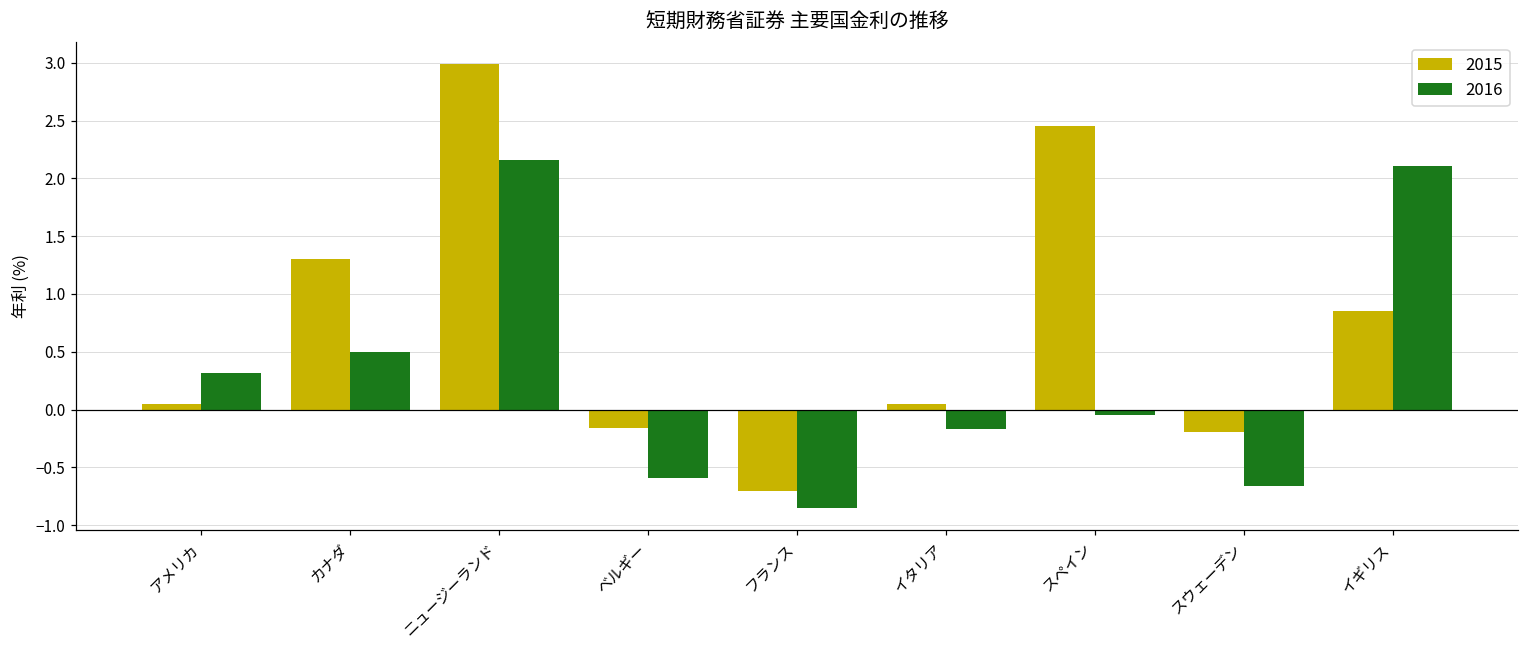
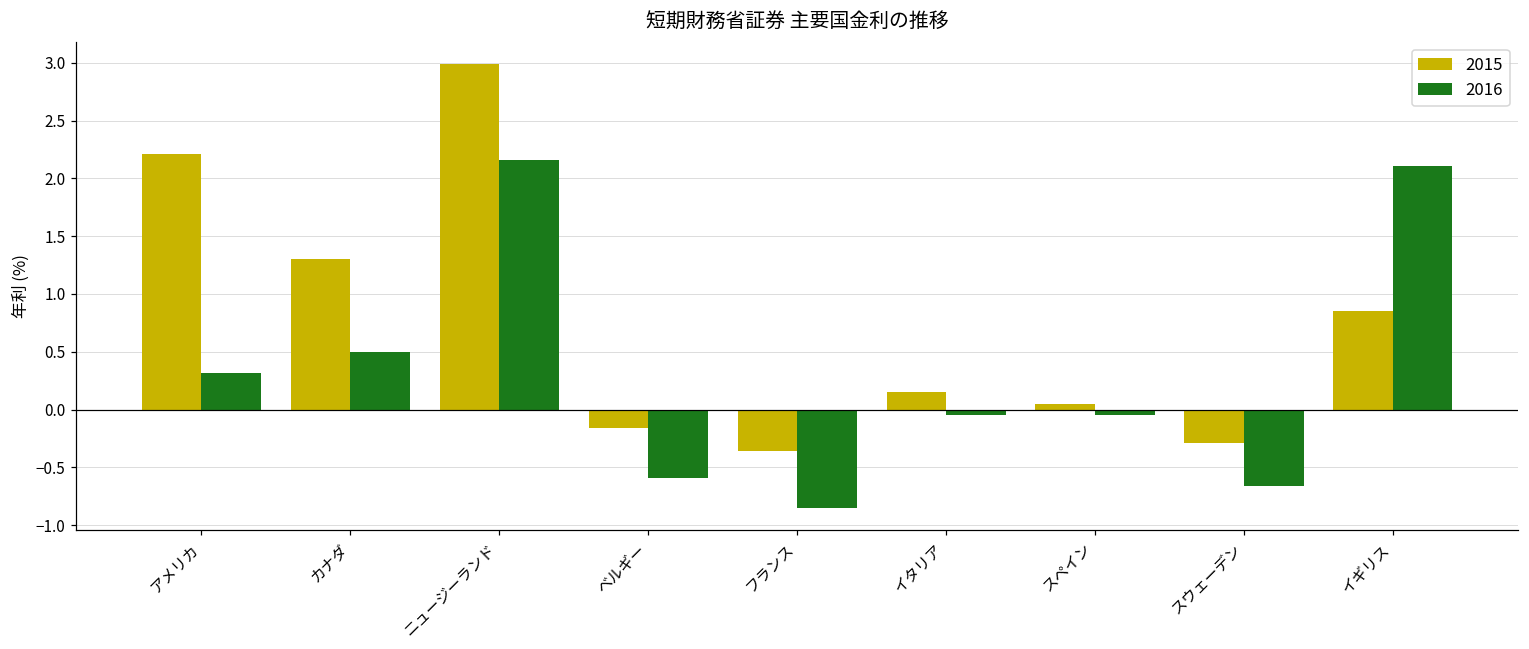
2015, アメリカ: 0.05 -> 2.21
2015, フランス: -0.70 -> -0.36
2015, イタリア: 0.05 -> 0.15
2016, イタリア: -0.17 -> -0.05
2015, スペイン: 2.45 -> 0.05
2015, スウェーデン: -0.19 -> -0.29
